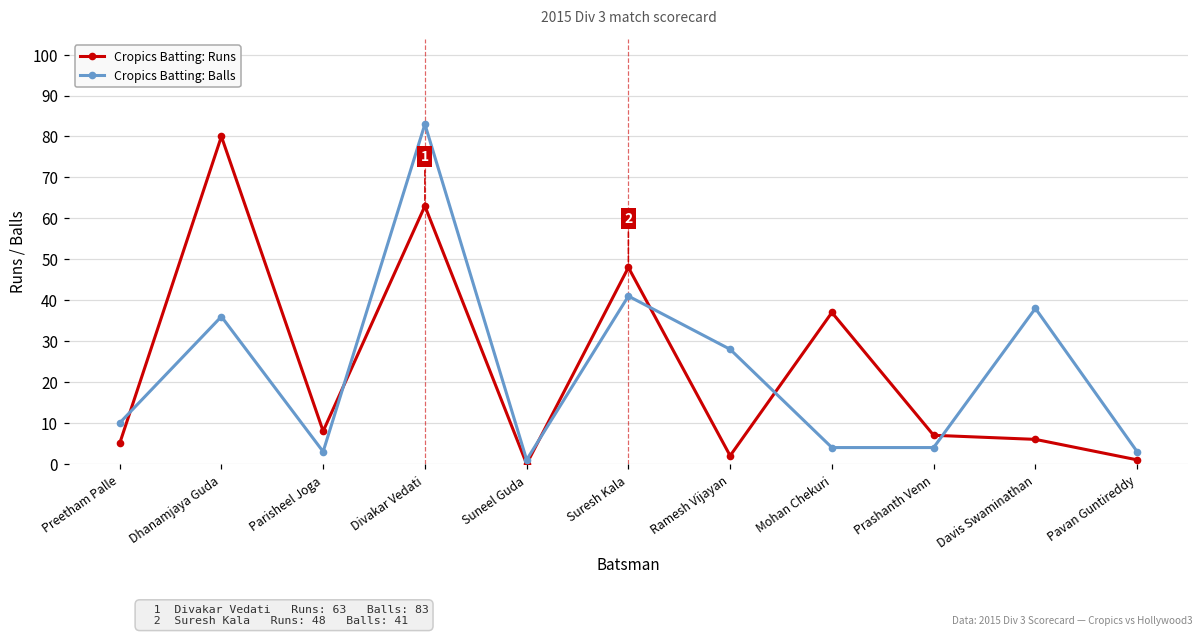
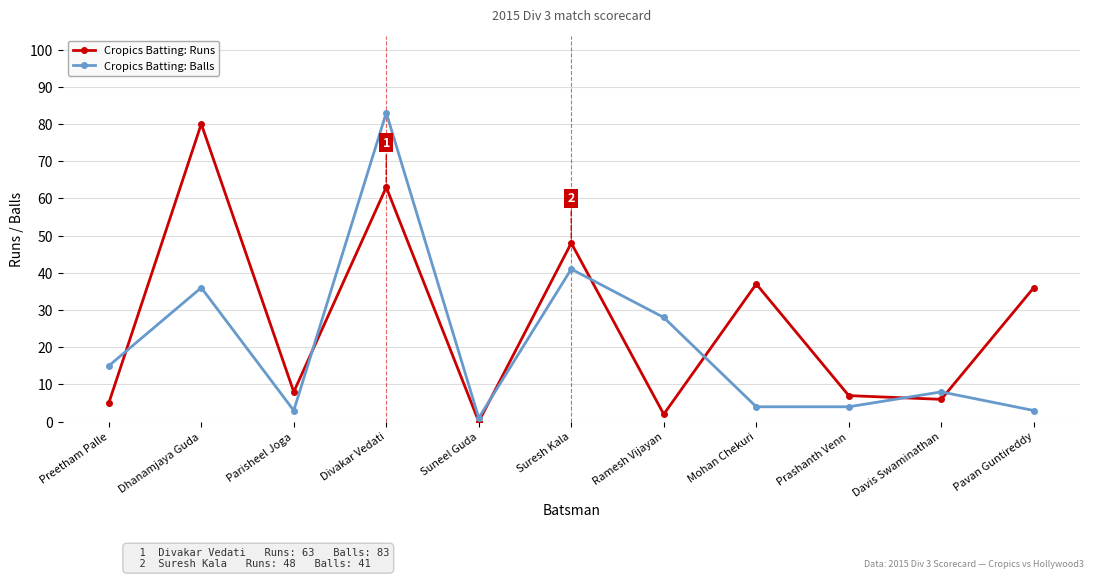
Cropics Batting: Balls, Preetham Palle: 10 -> 15
Cropics Batting: Balls, Davis Swaminathan: 38 -> 8
Cropics Batting: Runs, Pavan Guntireddy: 1 -> 36
